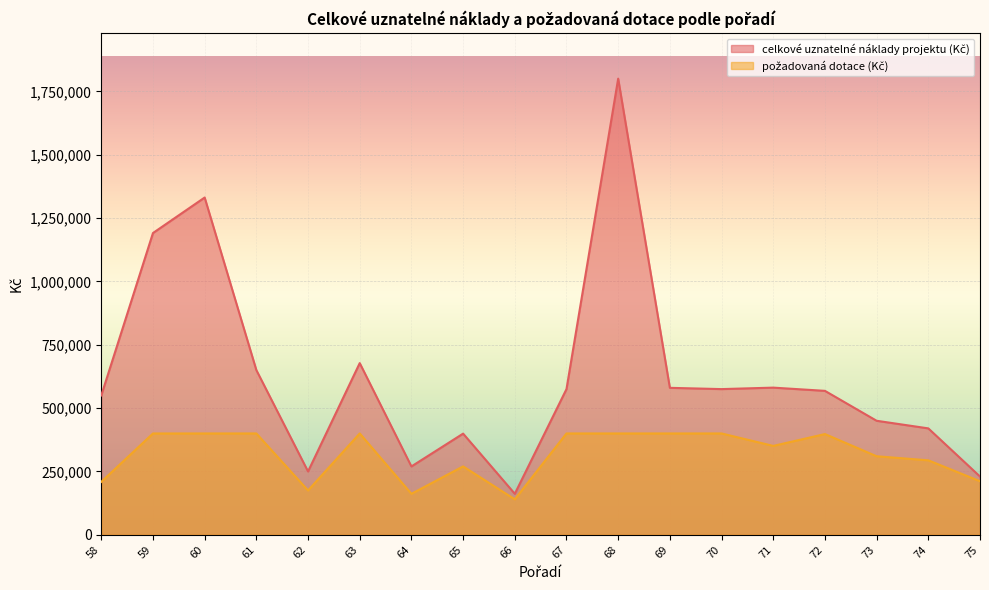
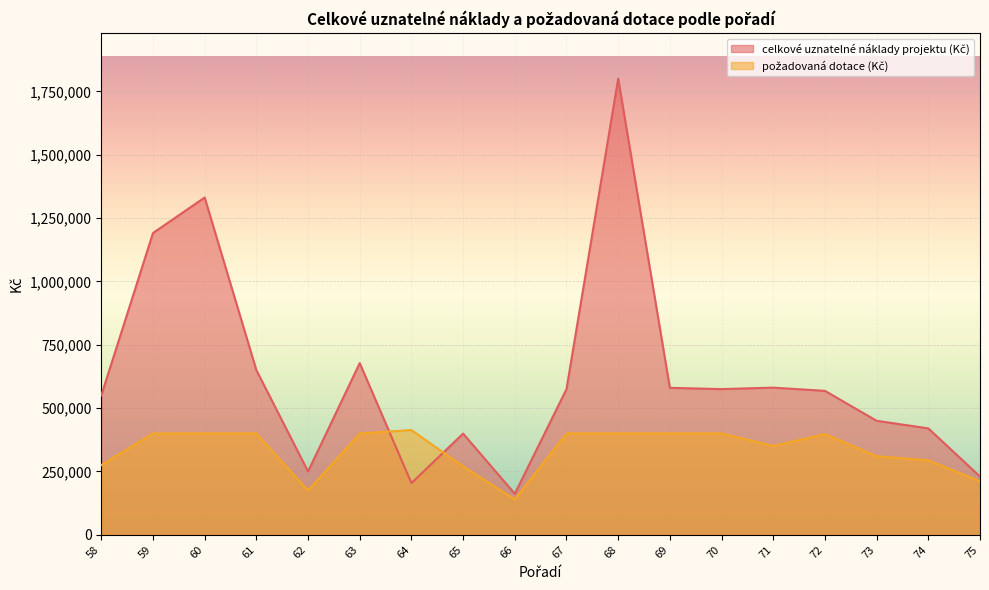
požadovaná dotace (Kč), 58: 210,000 -> 280,000
celkové uznatelné náklady projektu (Kč), 64: 270,000 -> 200,000
požadovaná dotace (Kč), 64: 160,000 -> 410,000
